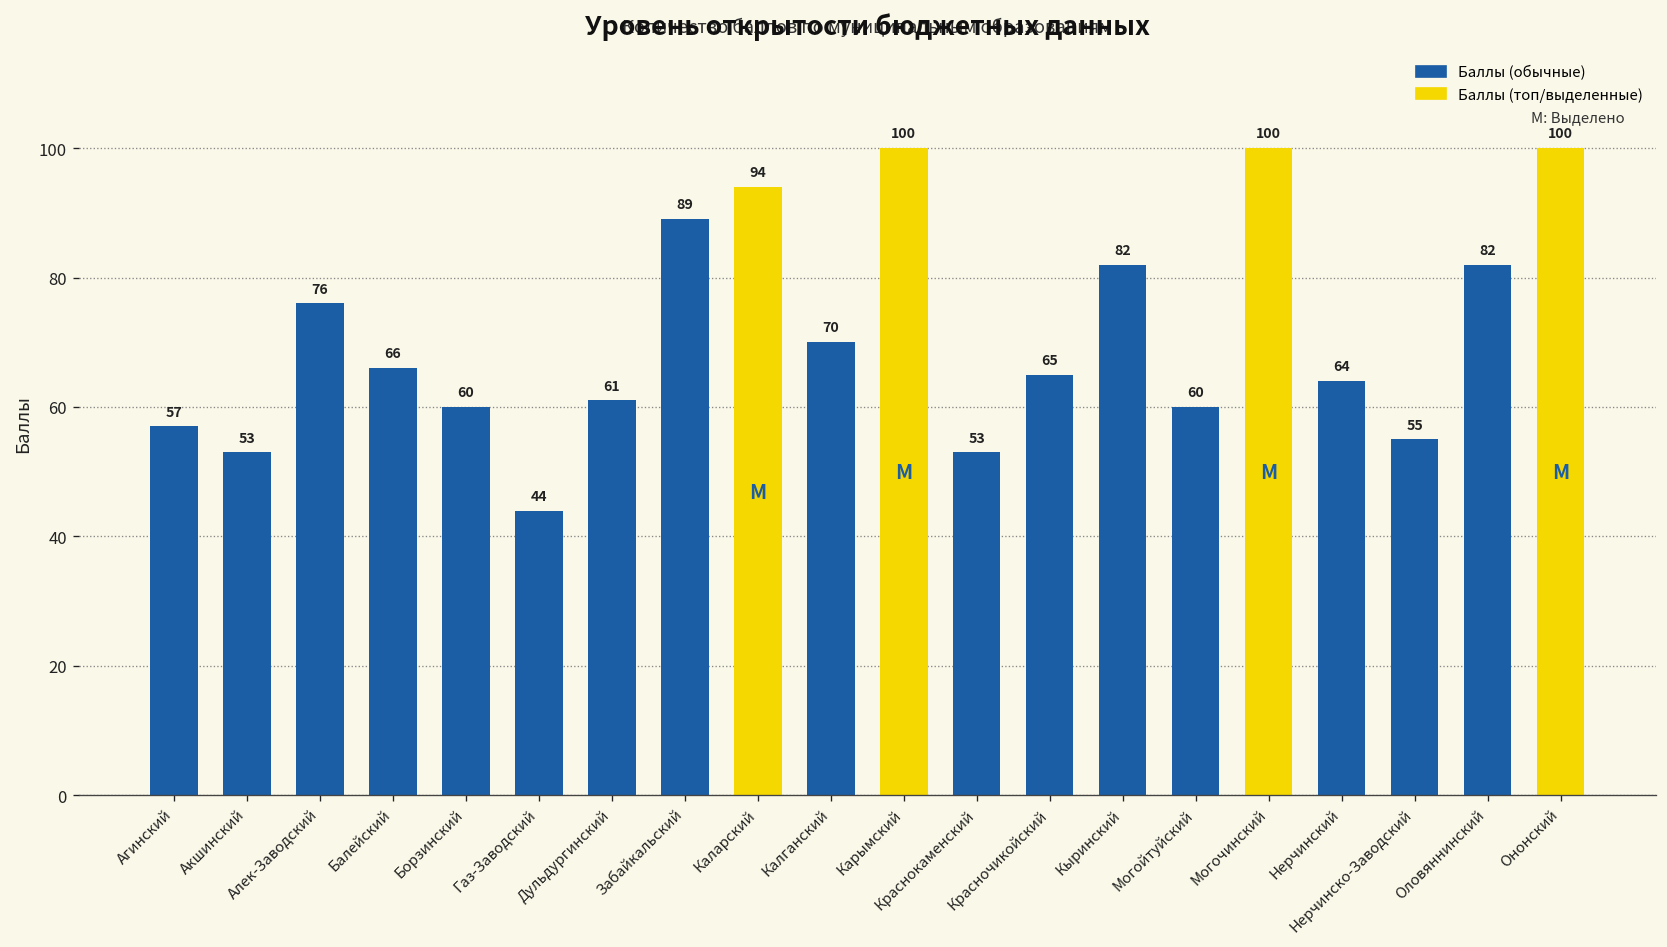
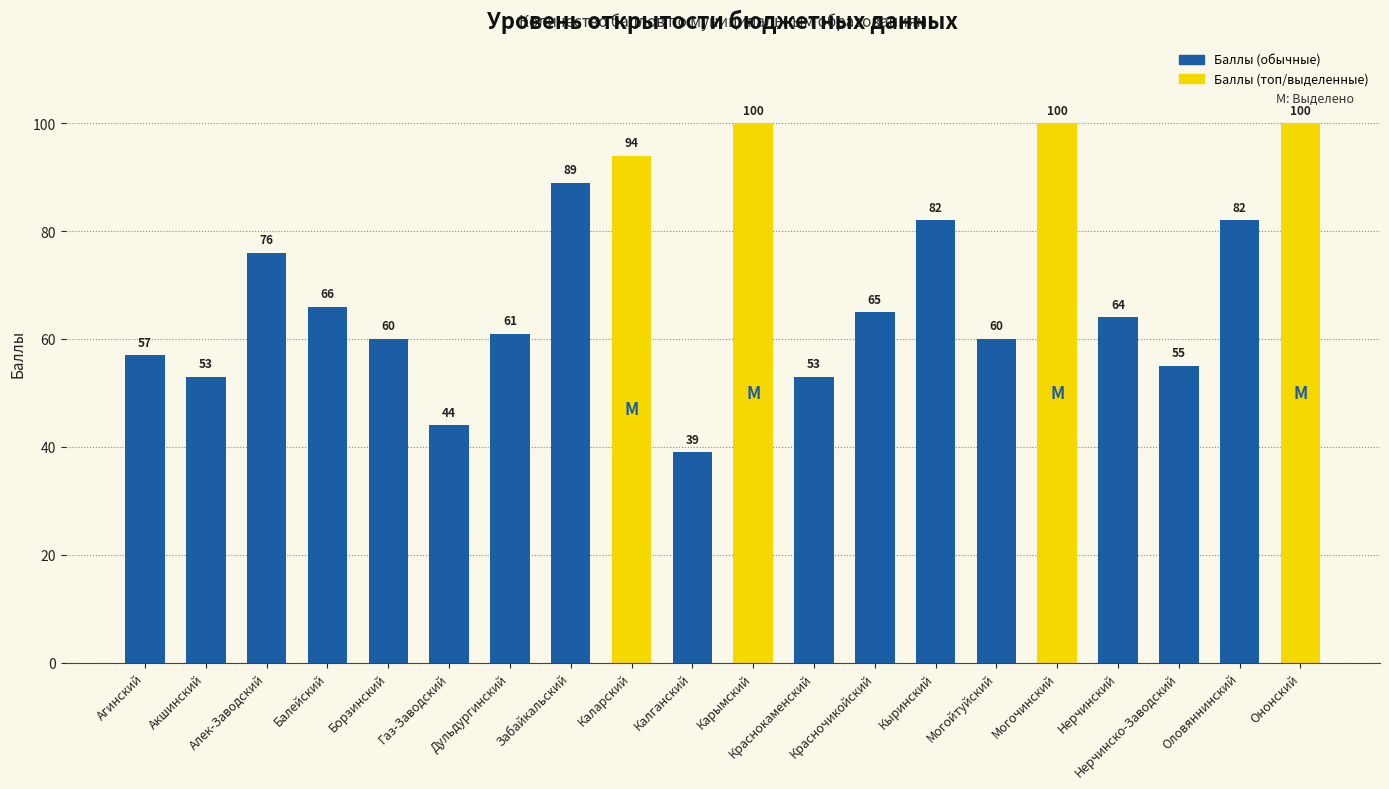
Калганский: 70 -> 39
